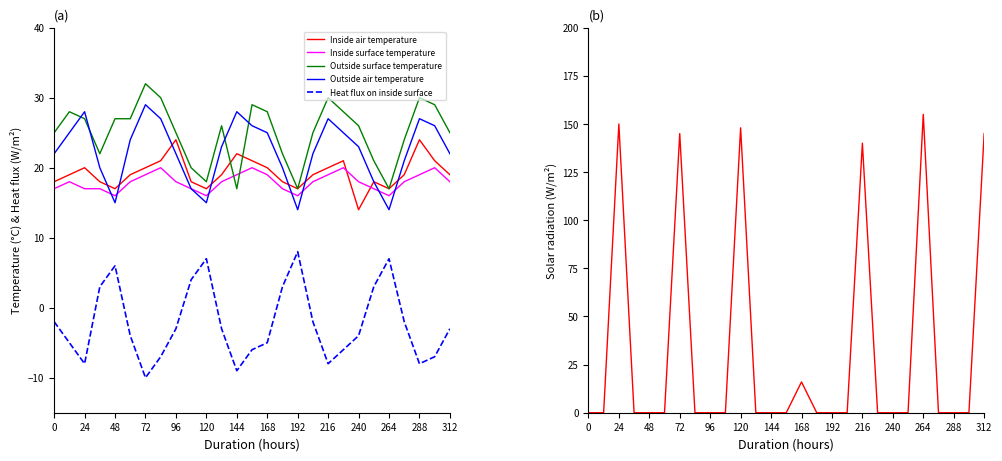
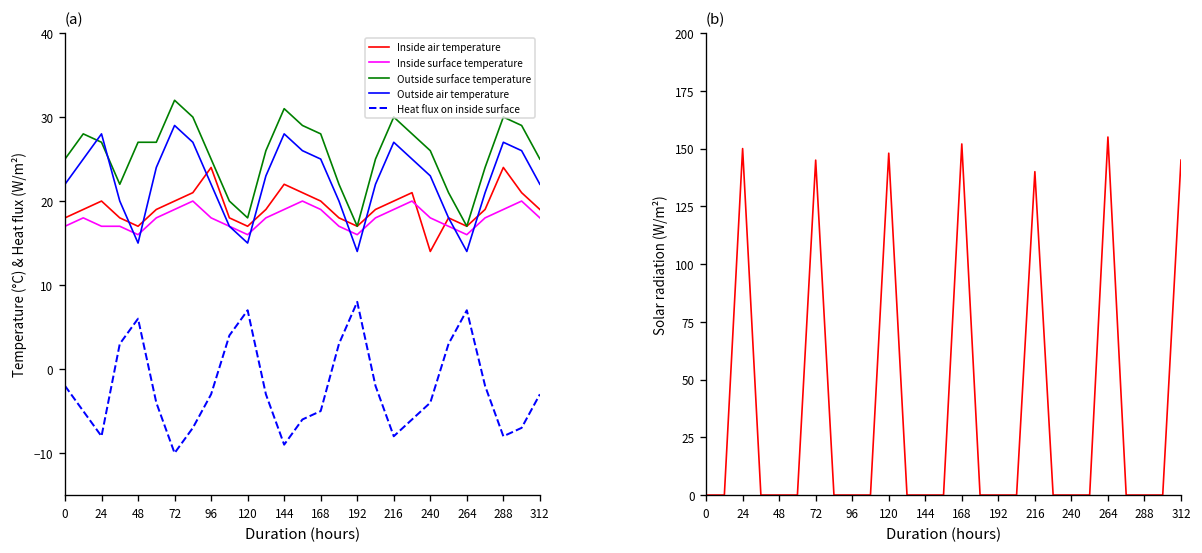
(a), Outside surface temperature, 144: 17 -> 31
(b), 168: 16 -> 152
